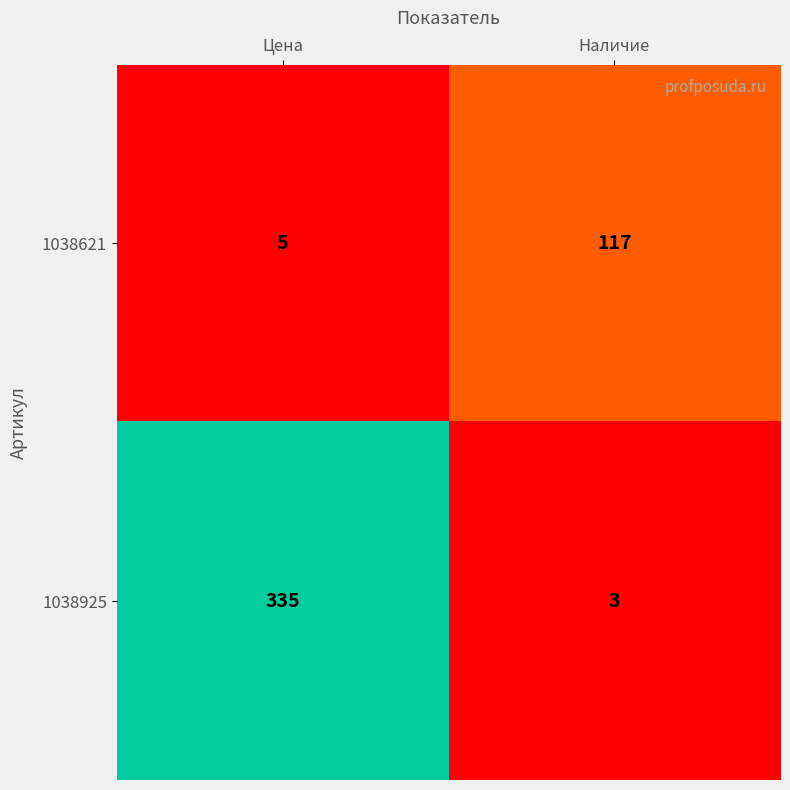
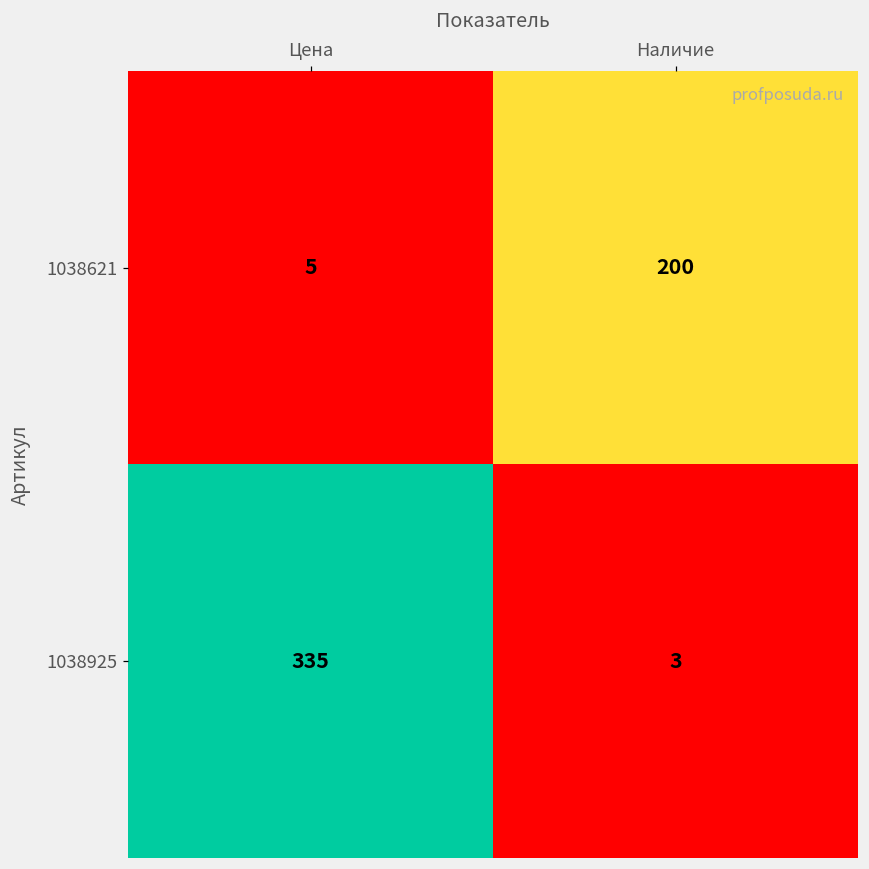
1038621, Наличие: 117 -> 200
